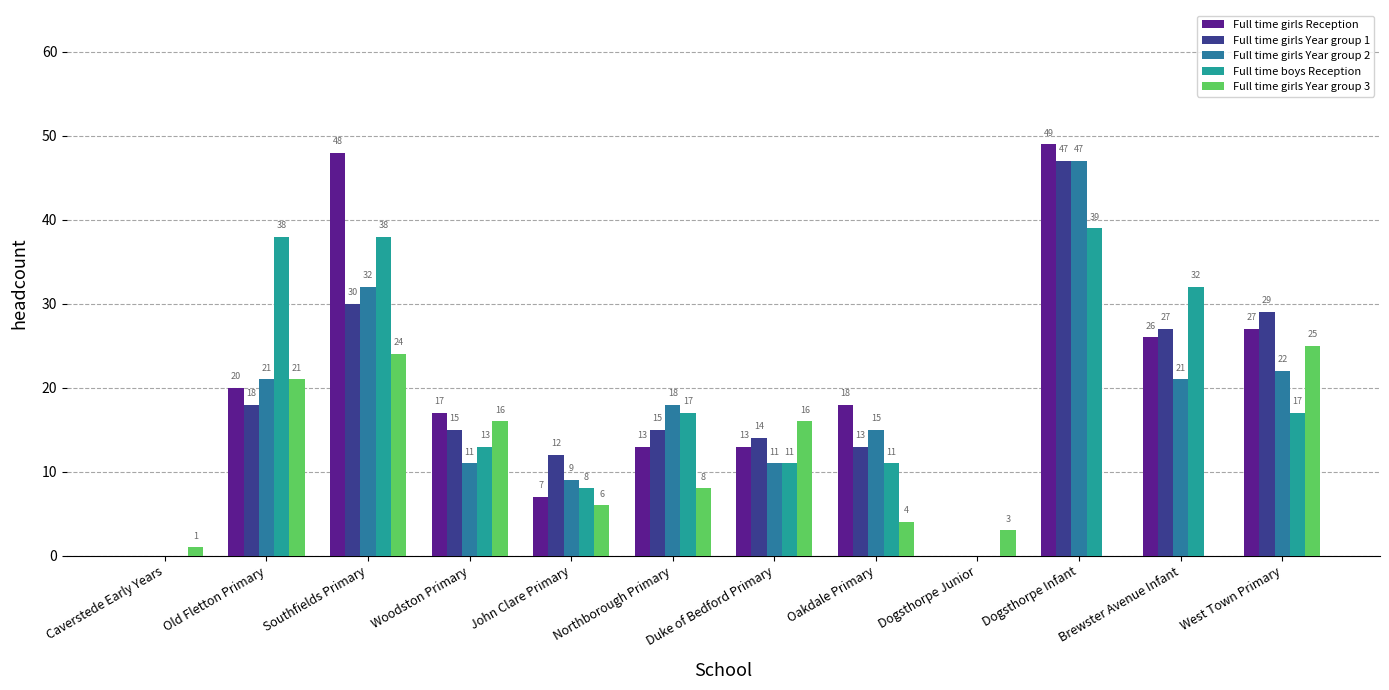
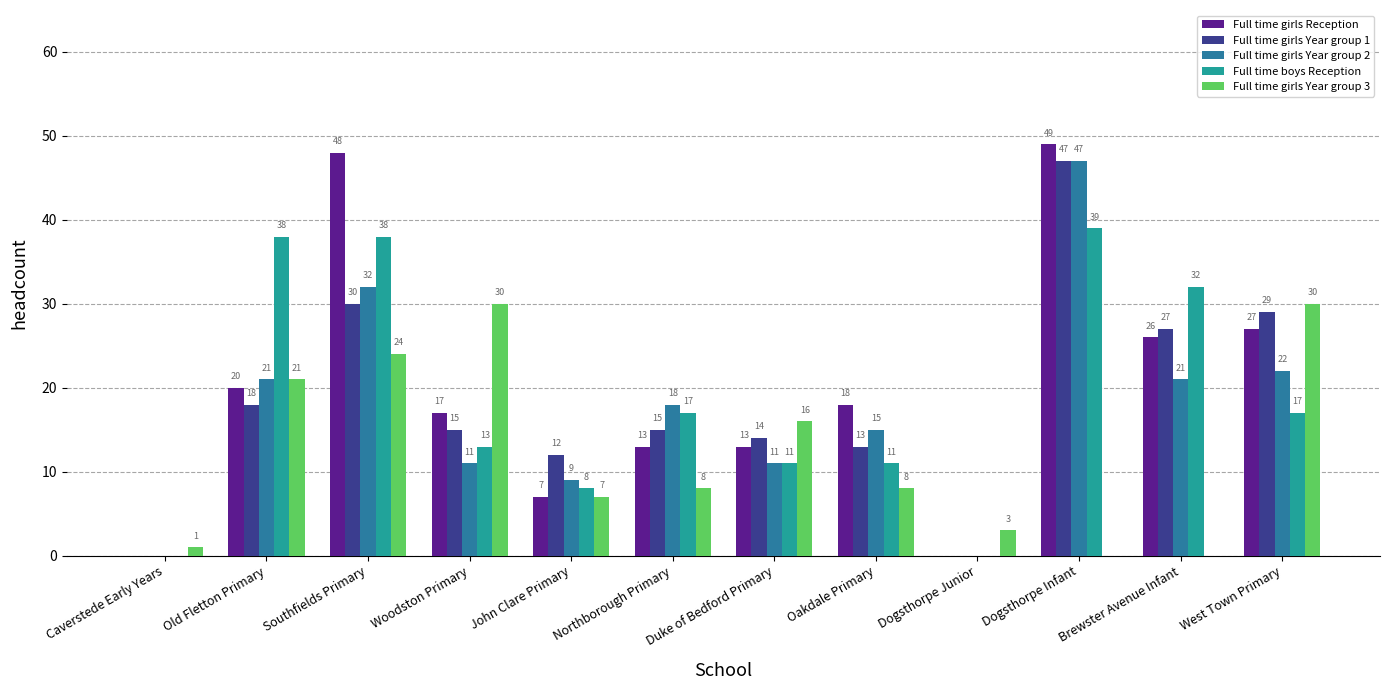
Full time girls Year group 3, Woodston Primary: 16 -> 30
Full time girls Year group 3, John Clare Primary: 6 -> 7
Full time girls Year group 3, Oakdale Primary: 4 -> 8
Full time girls Year group 3, West Town Primary: 25 -> 30
